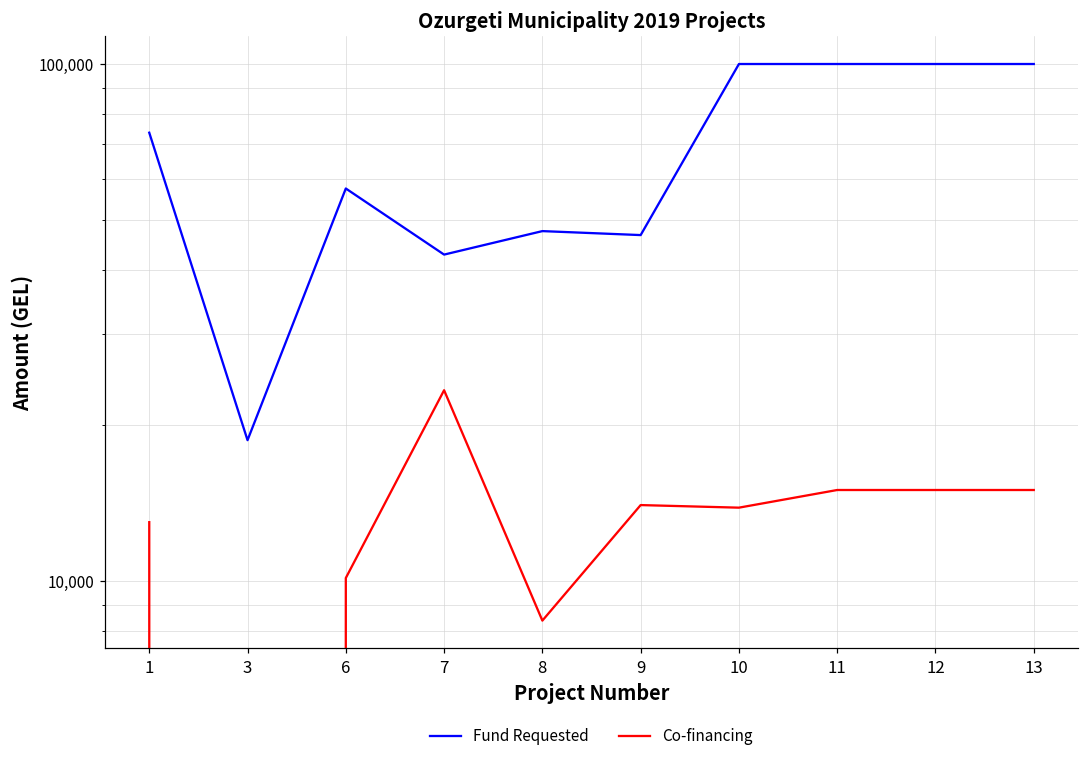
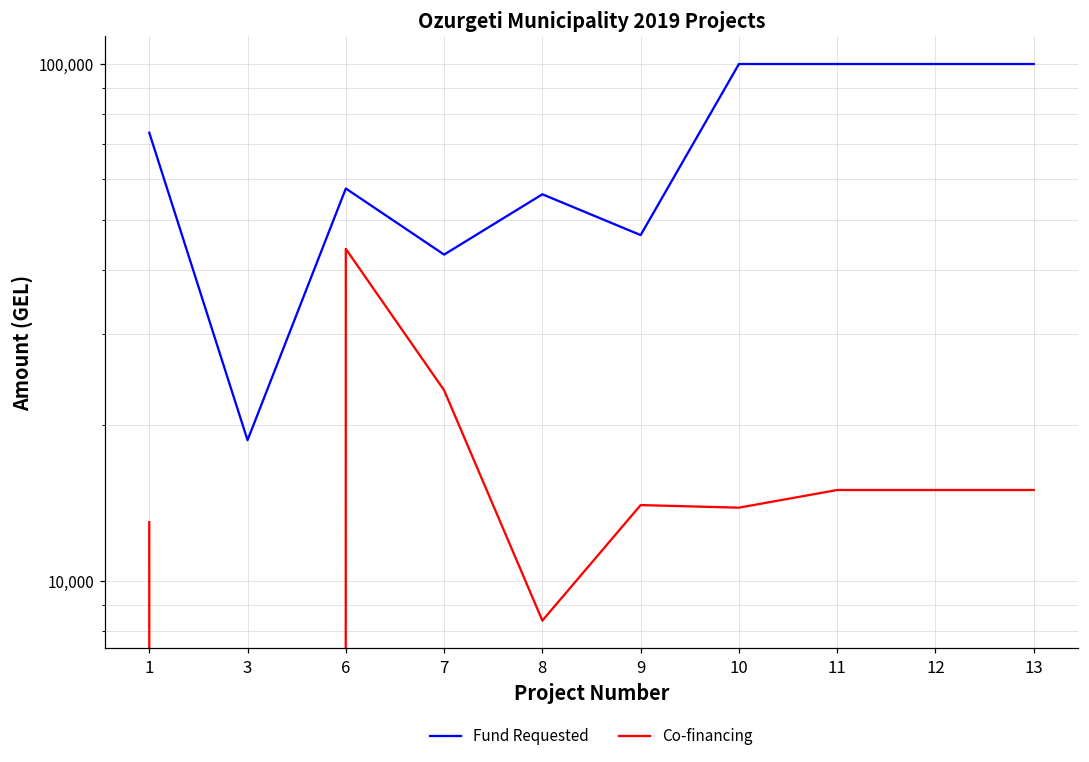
Co-financing, 6: 10,100 -> 44,000
Fund Requested, 8: 48,000 -> 56,000
